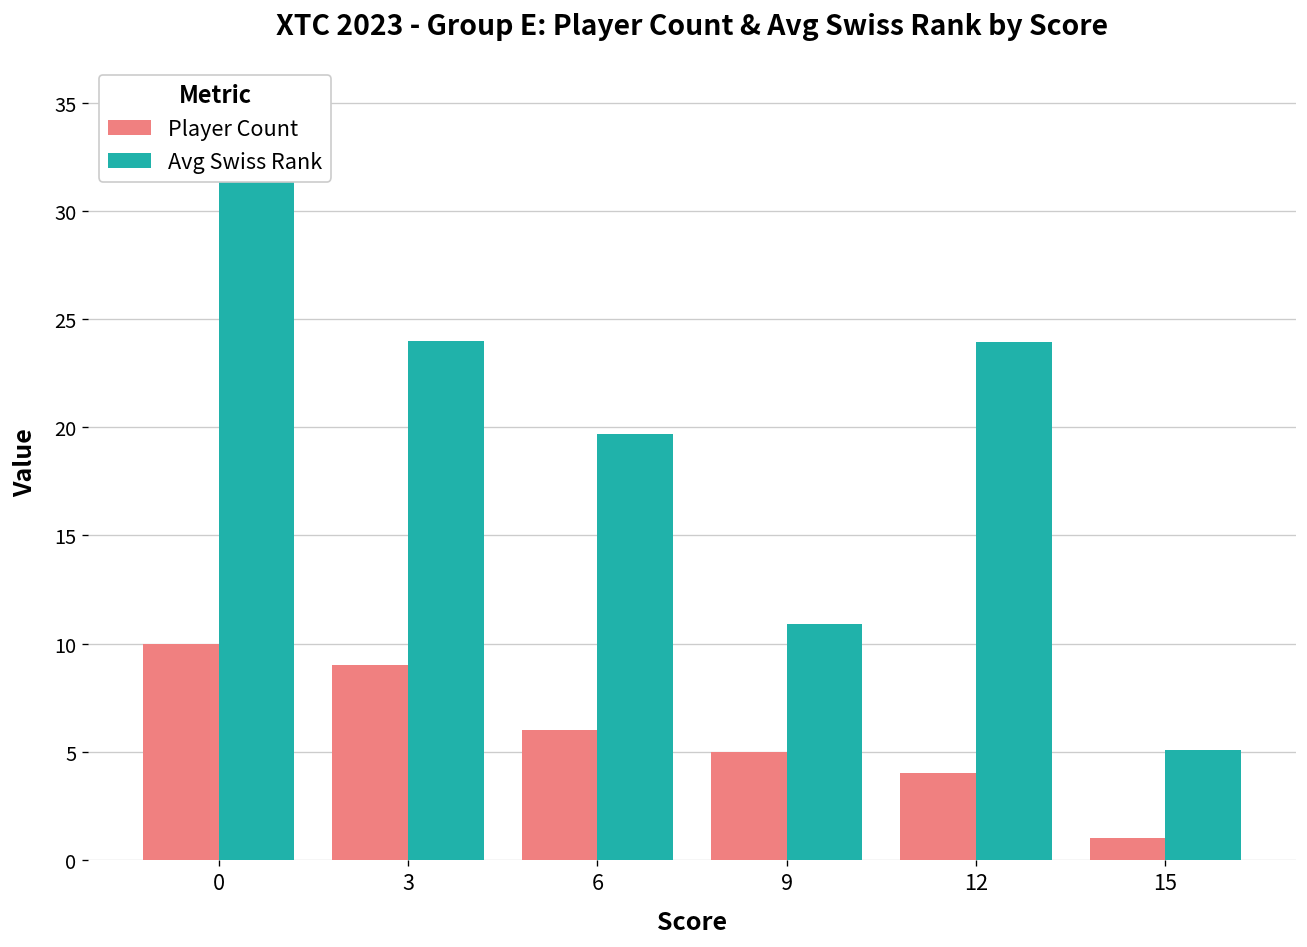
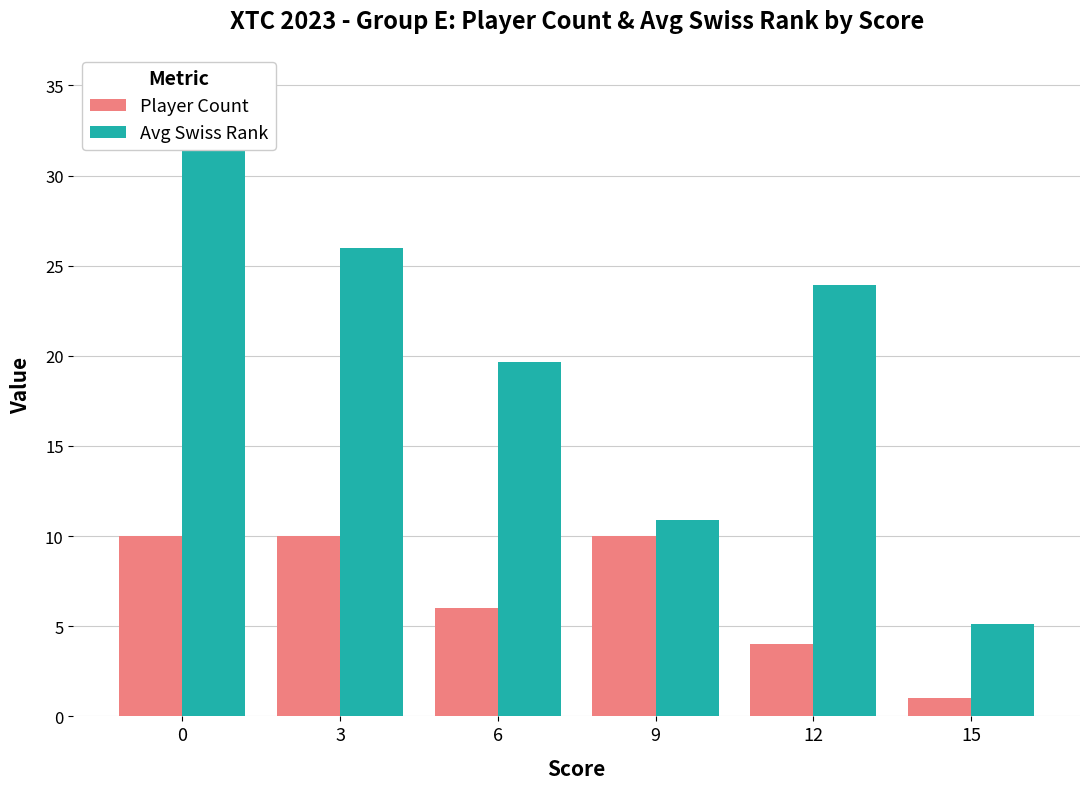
Player Count, 3: 9 -> 10
Avg Swiss Rank, 3: 24 -> 26
Player Count, 9: 5 -> 10
